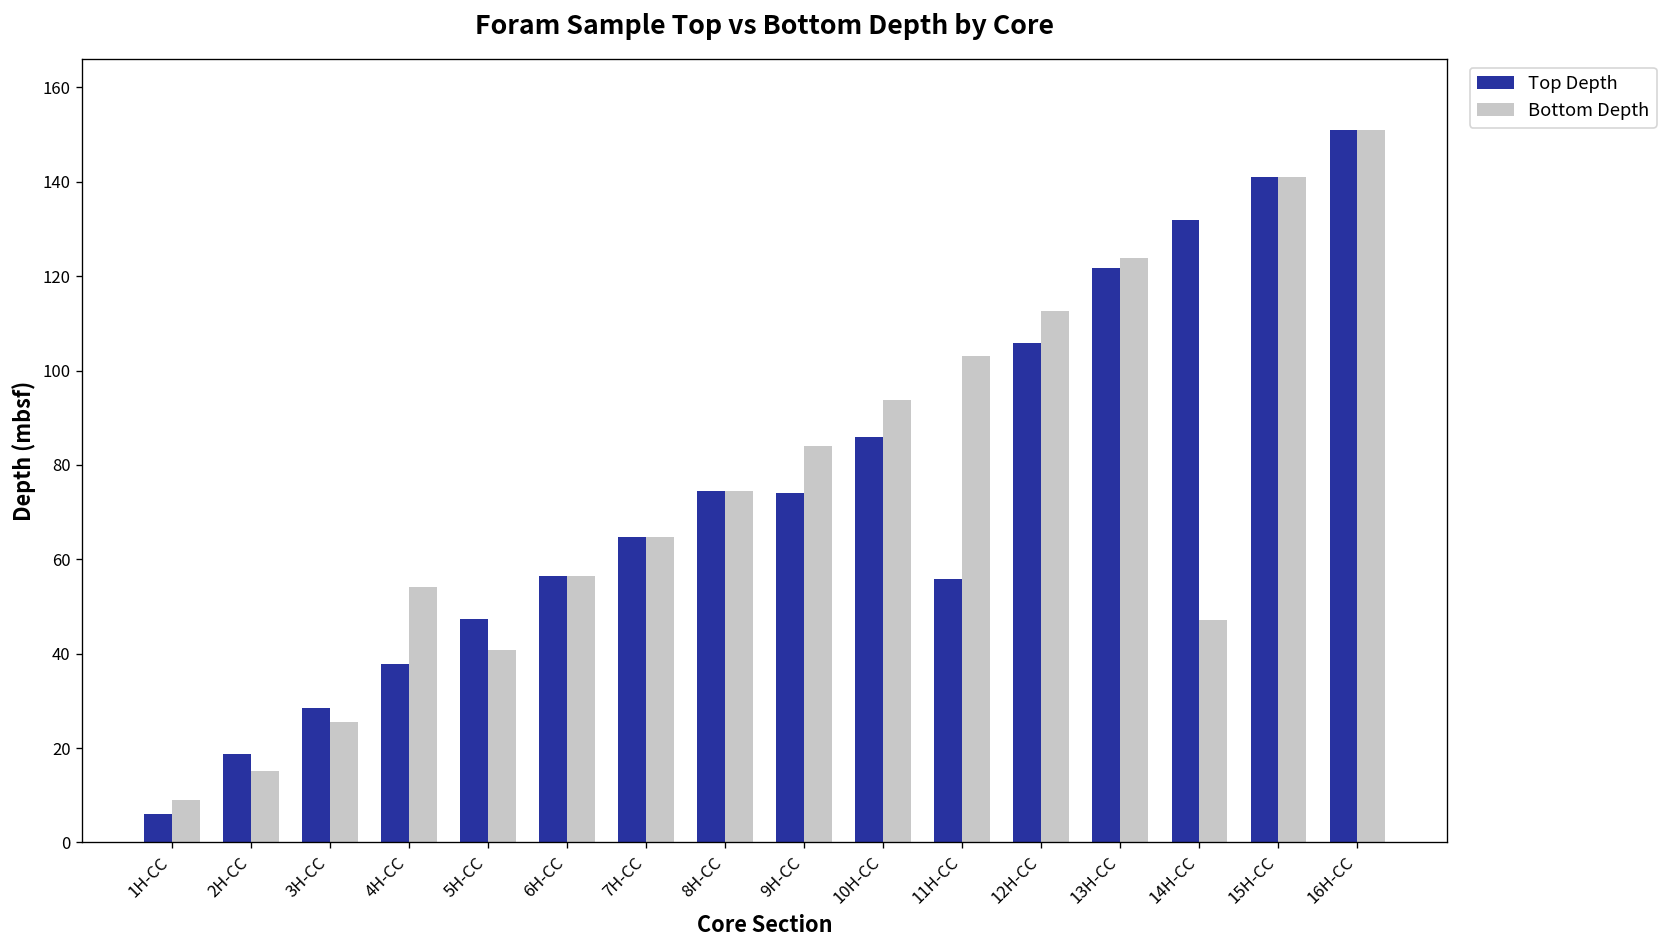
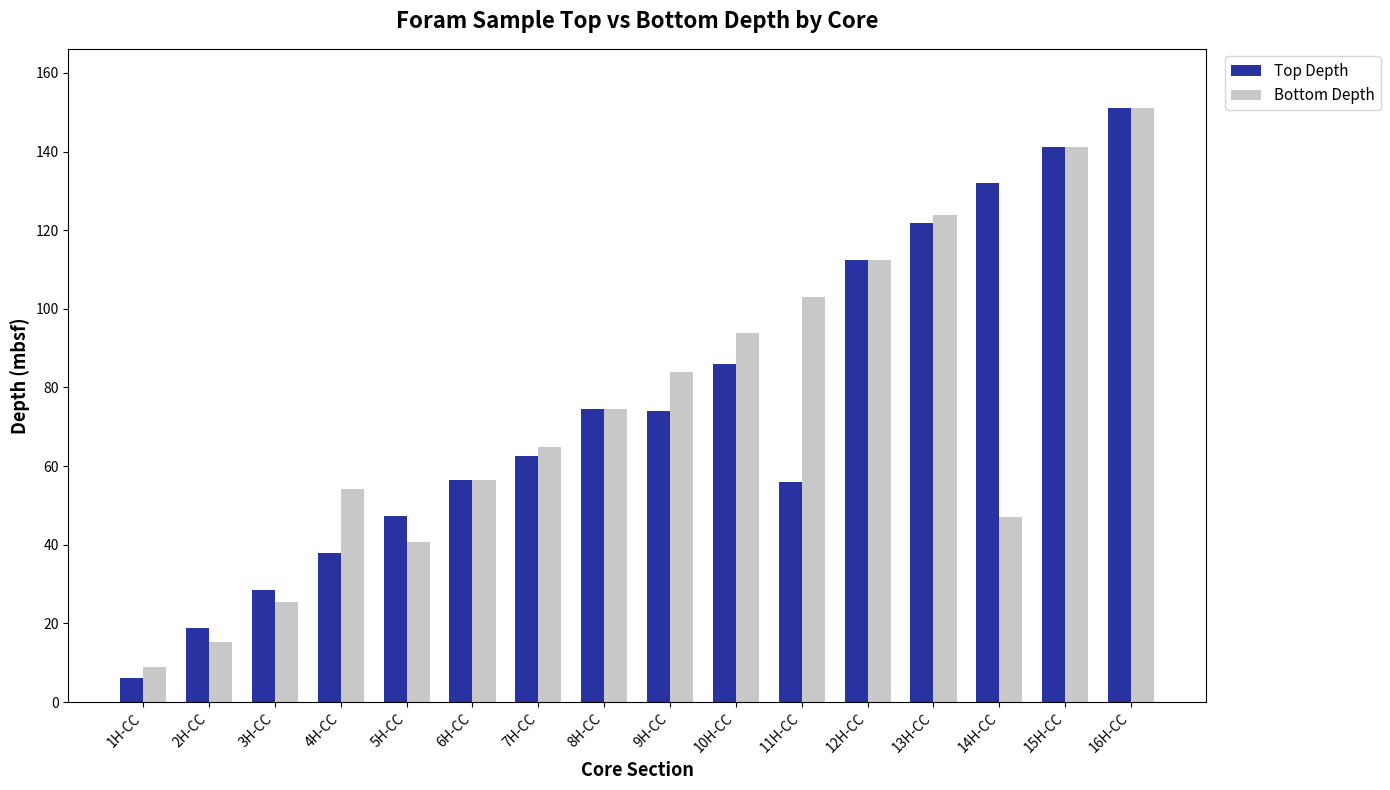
Top Depth, 7H-CC: 65 -> 63
Top Depth, 12H-CC: 106 -> 112
